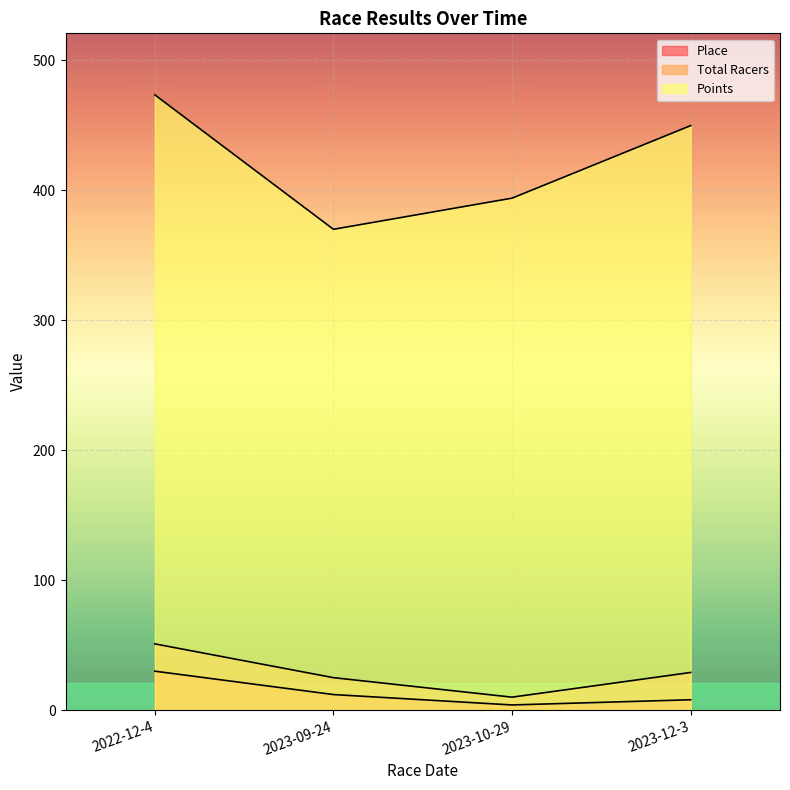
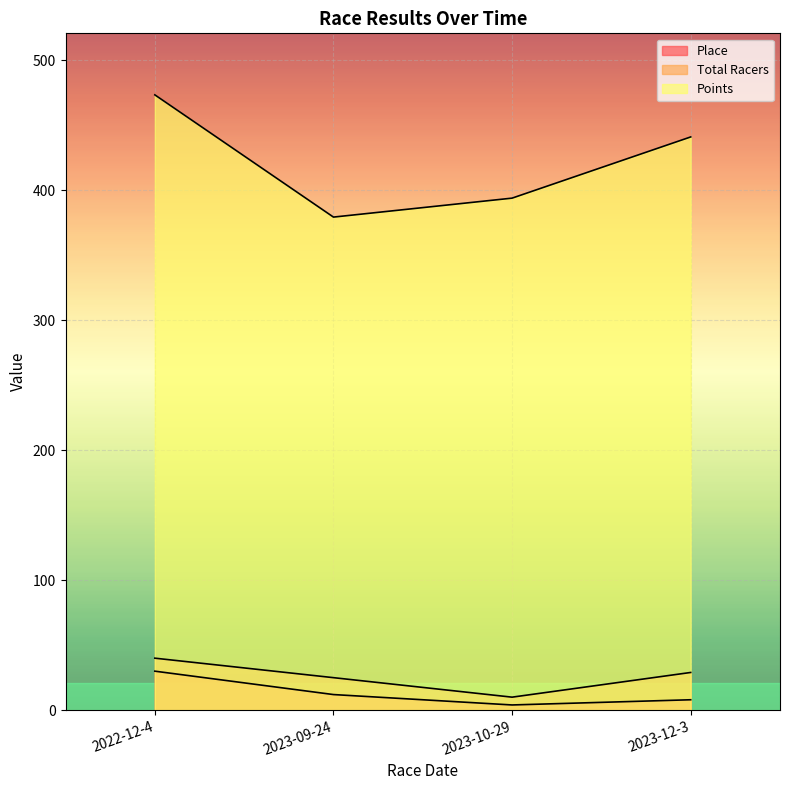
Total Racers, 2022-12-4: 51 -> 40
Points, 2023-09-24: 370 -> 379
Points, 2023-12-3: 450 -> 441
